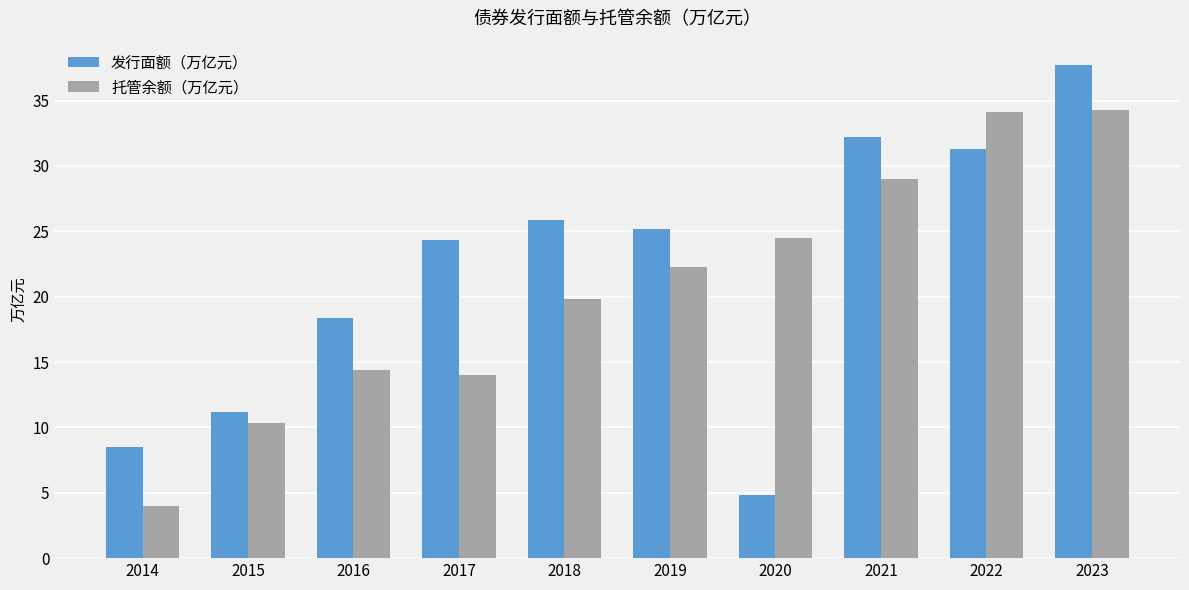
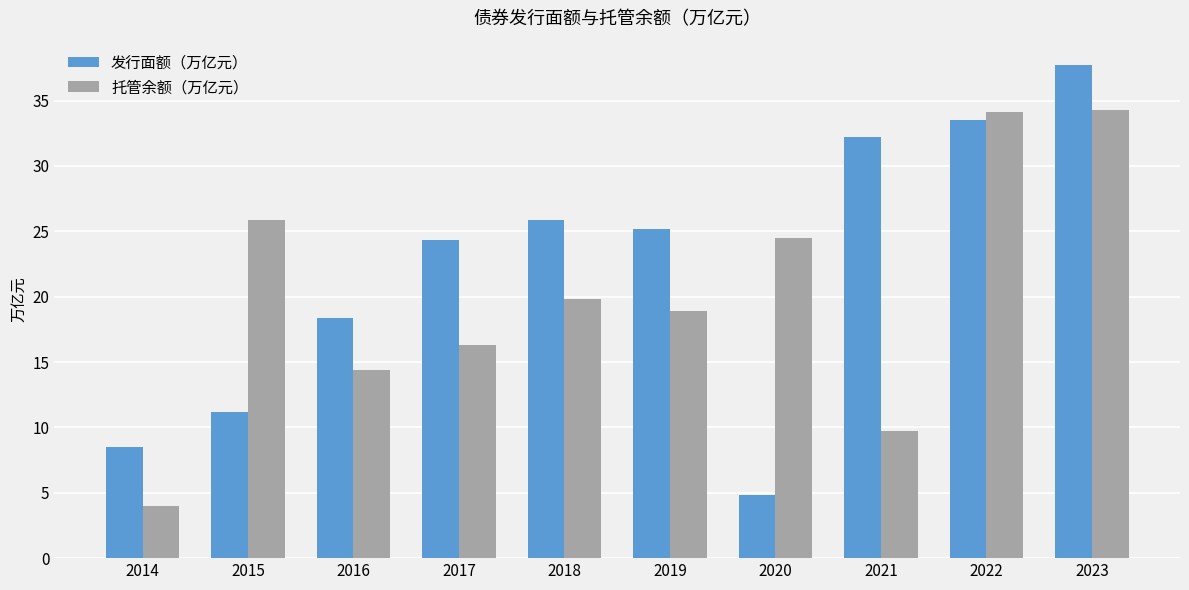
托管余额（万亿元）, 2015: 10.3 -> 25.9
托管余额（万亿元）, 2017: 14.0 -> 16.3
托管余额（万亿元）, 2019: 22.3 -> 18.9
托管余额（万亿元）, 2021: 29.0 -> 9.7
发行面额（万亿元）, 2022: 31.3 -> 33.5
